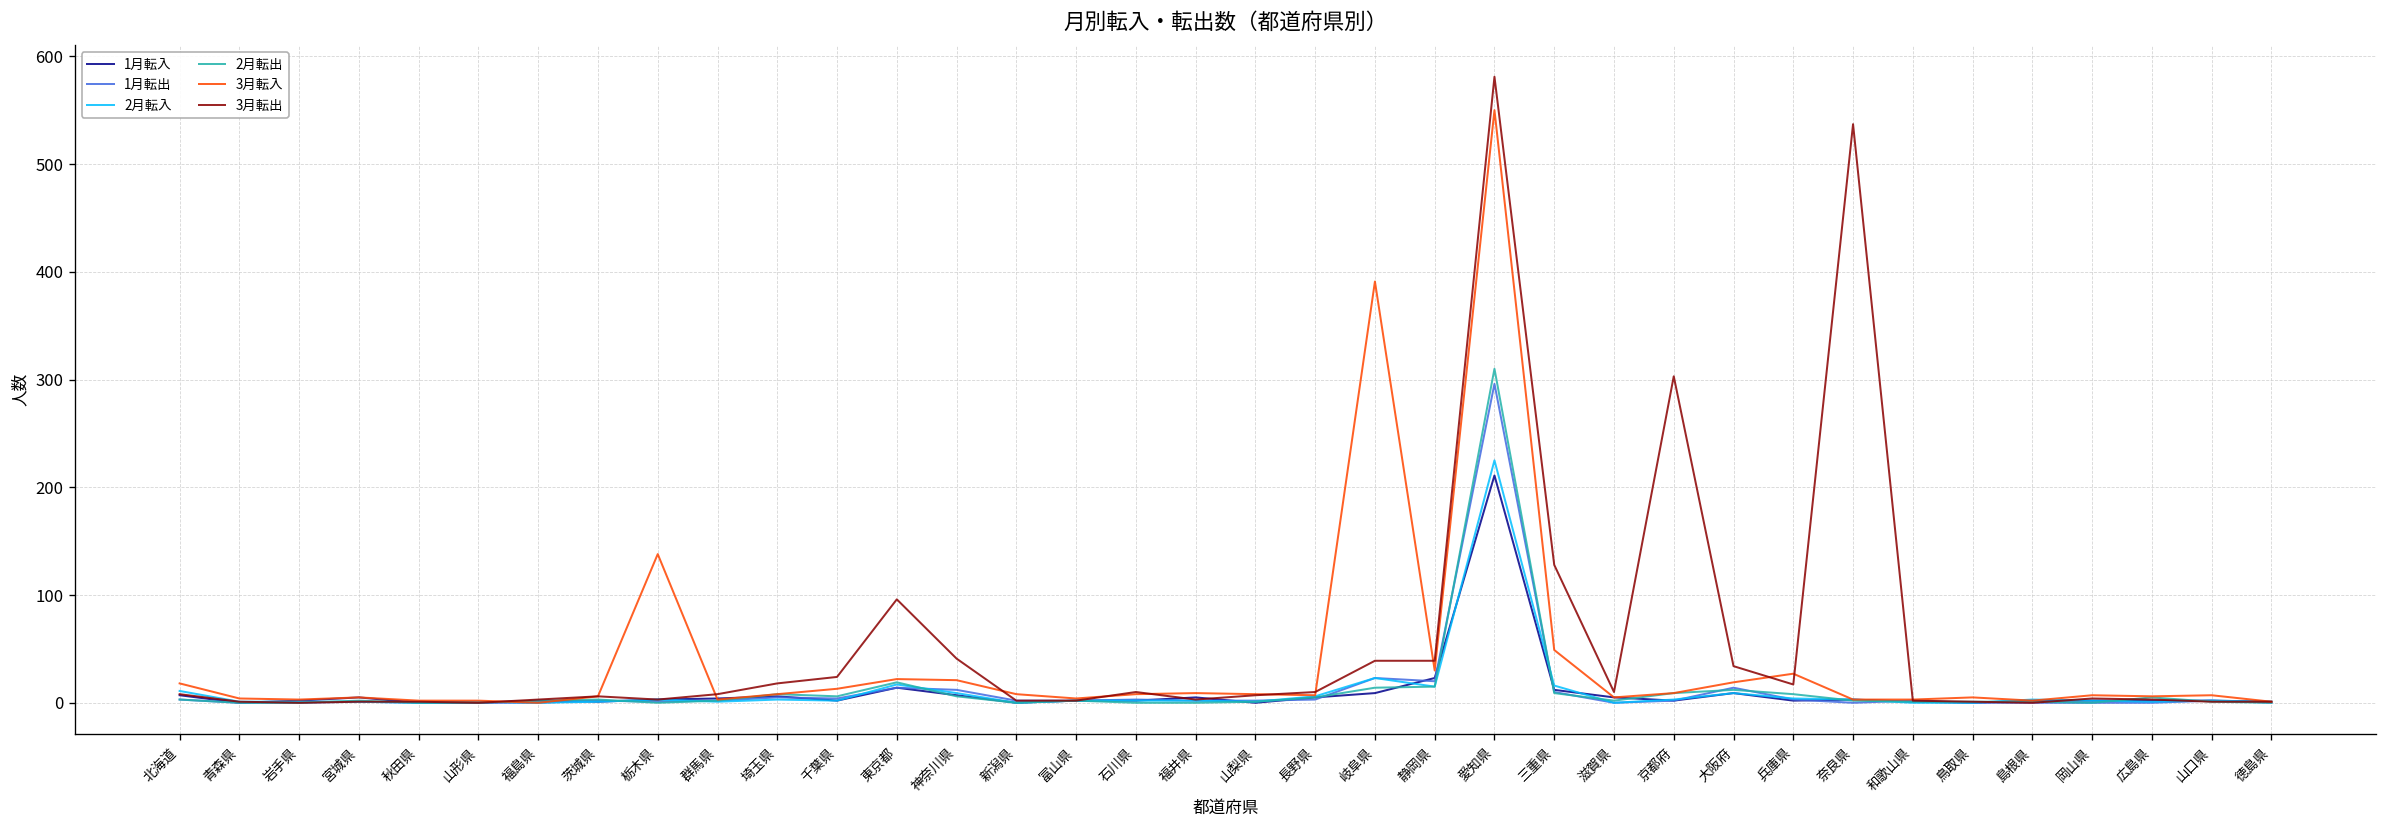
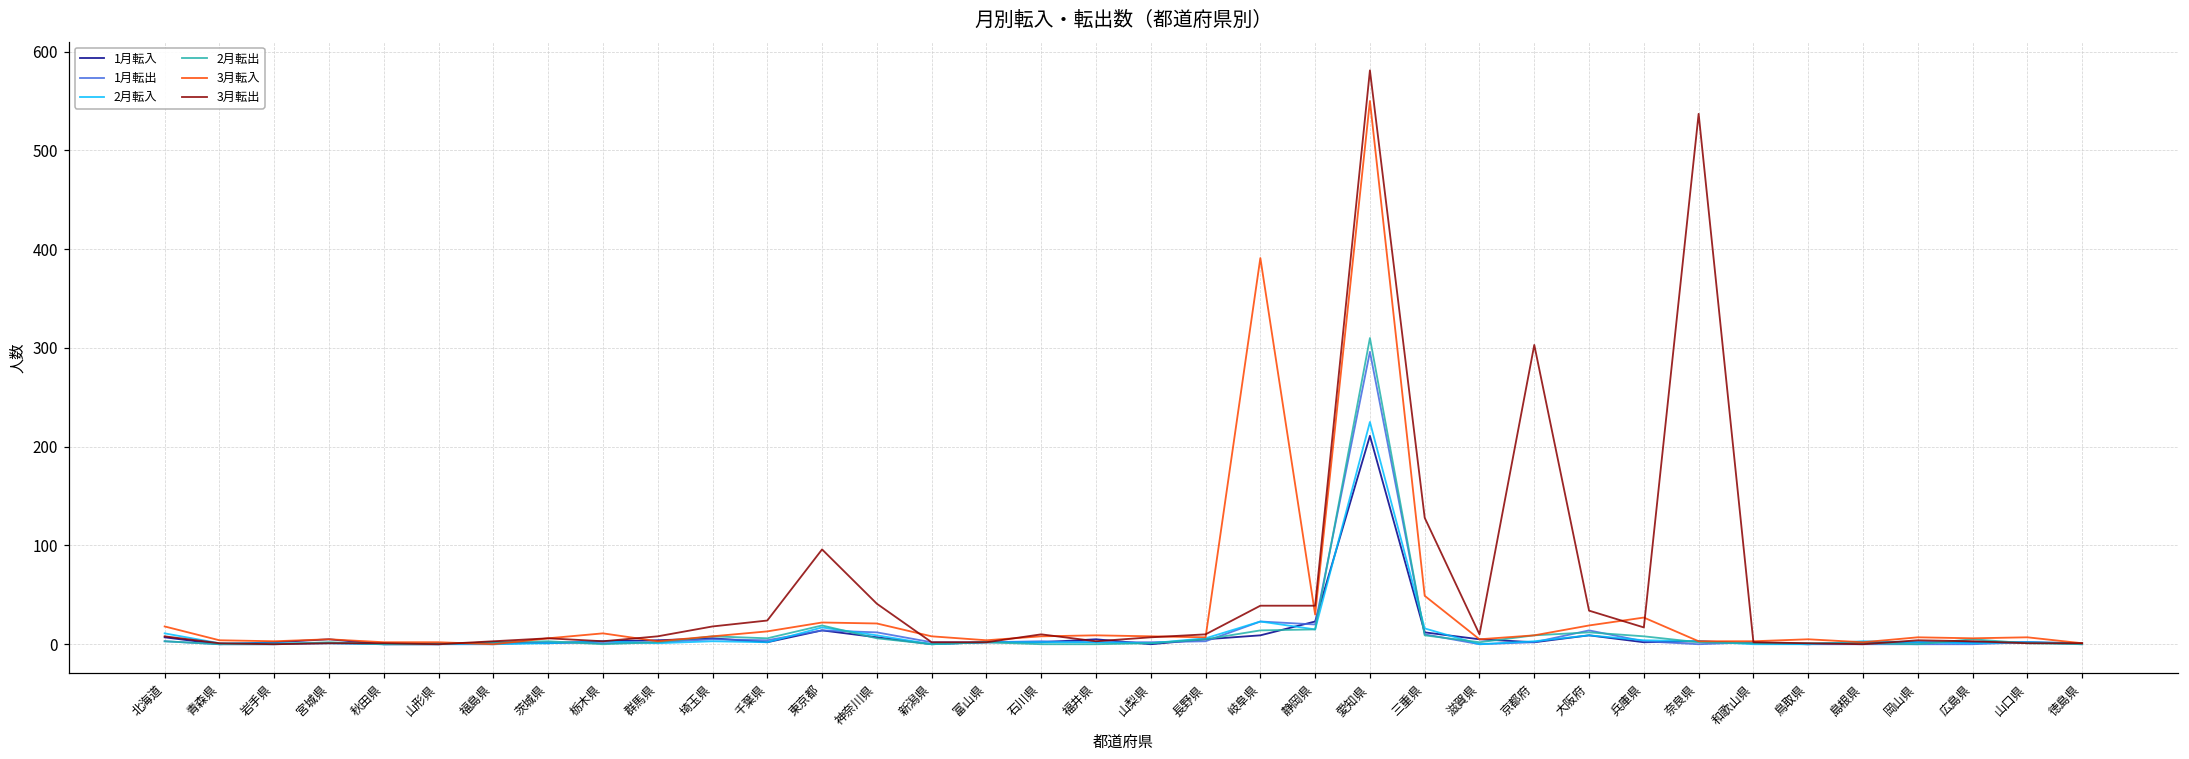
3月転入, 栃木県: 140 -> 10
